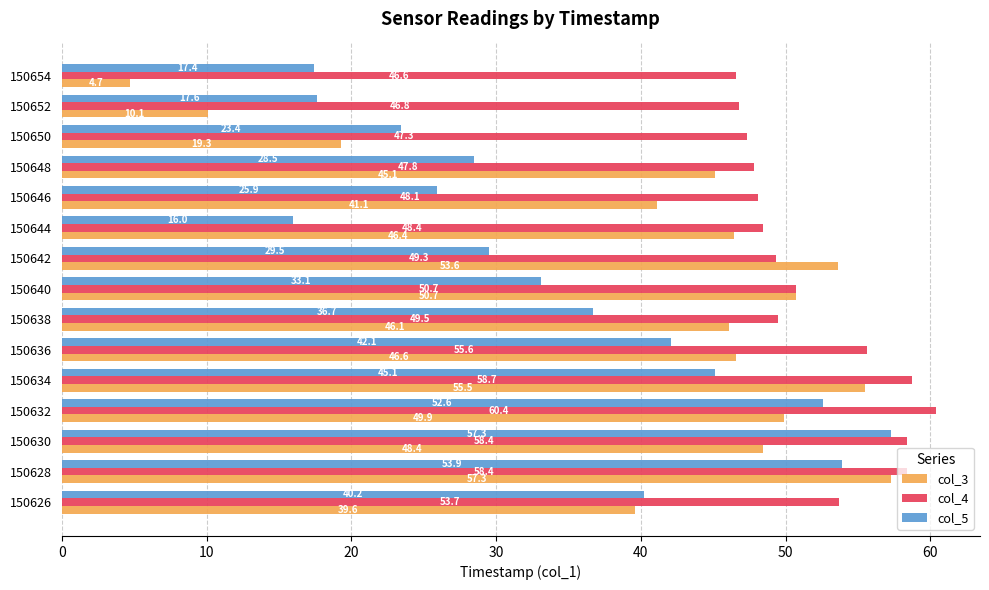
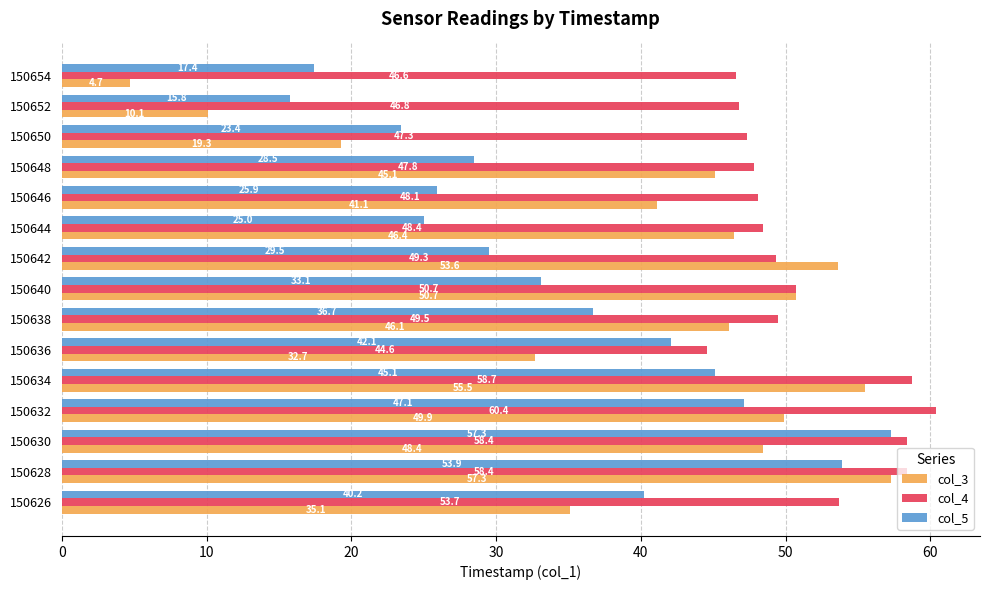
col_5, 150652: 17.6 -> 15.8
col_5, 150644: 16.0 -> 25.0
col_4, 150636: 55.6 -> 44.6
col_3, 150636: 46.6 -> 32.7
col_5, 150632: 52.6 -> 47.1
col_3, 150626: 39.6 -> 35.1
